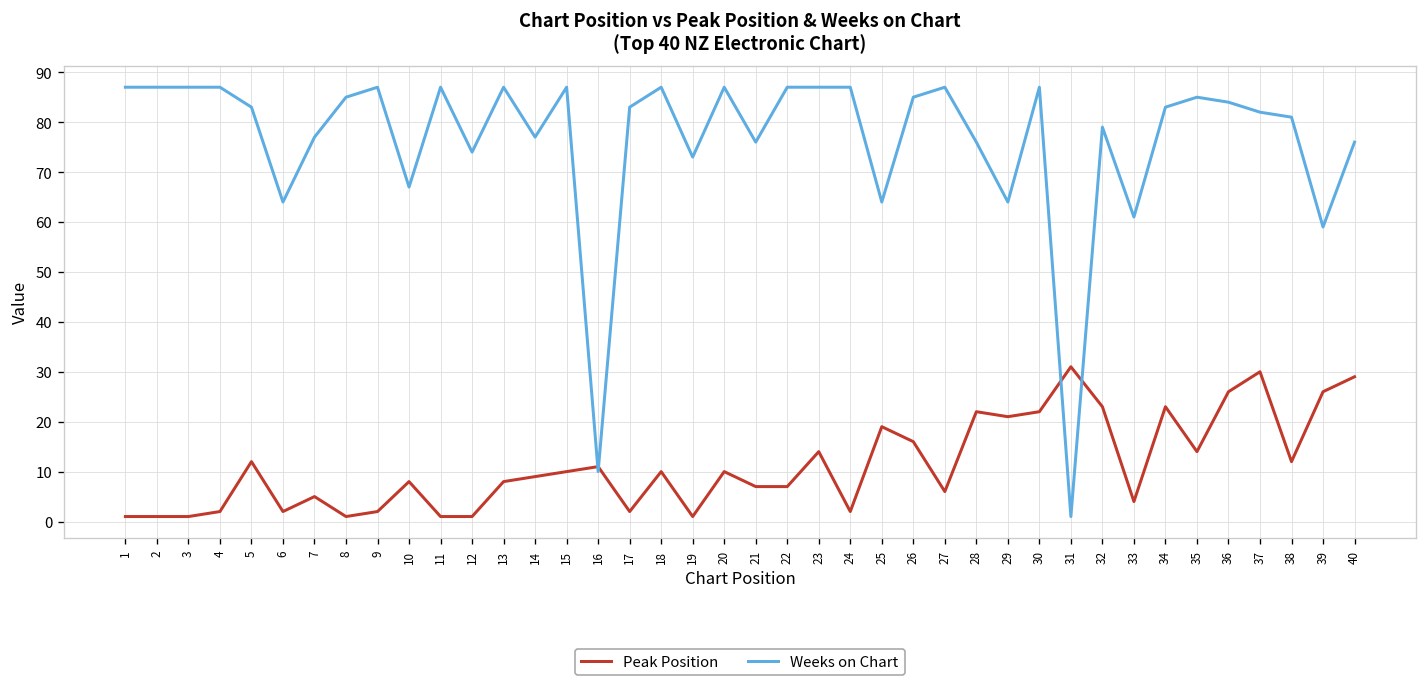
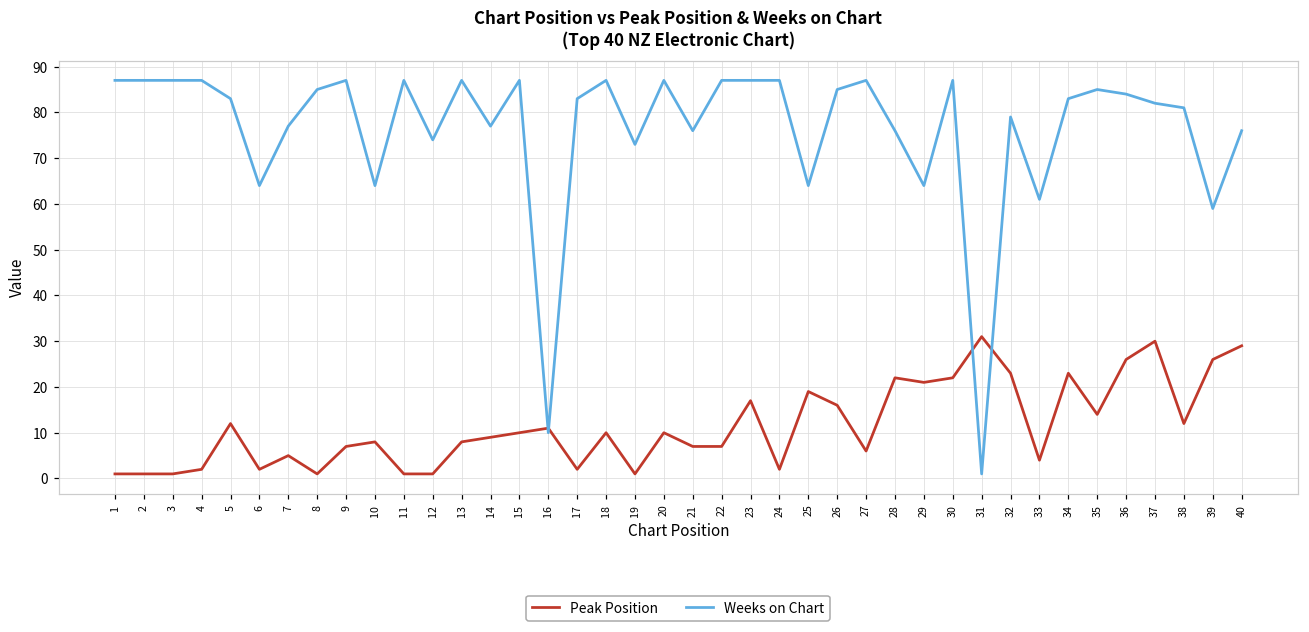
Peak Position, 9: 2 -> 7
Weeks on Chart, 10: 67 -> 64
Peak Position, 23: 14 -> 17
